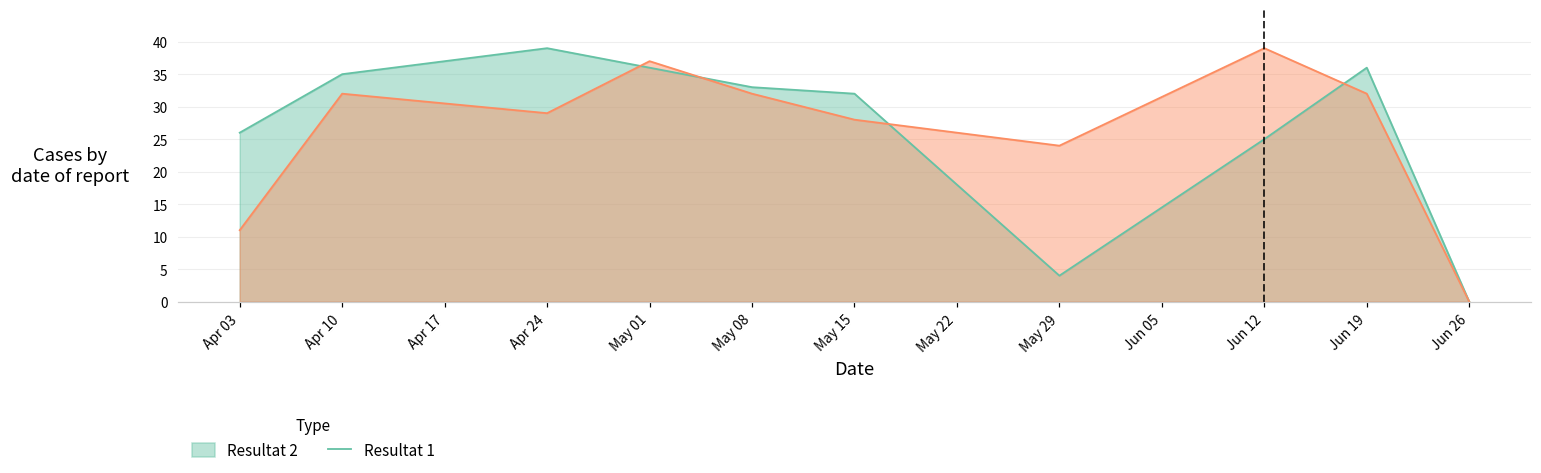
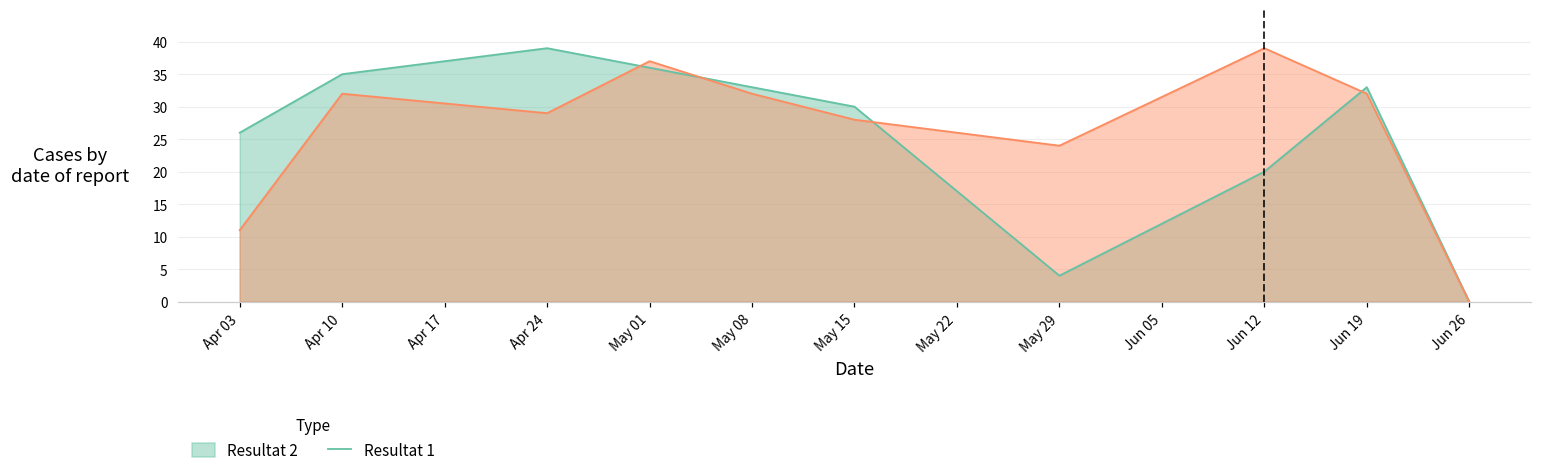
Resultat 2, May 15: 32 -> 30
Resultat 2, Jun 12: 25 -> 20
Resultat 2, Jun 19: 36 -> 33
